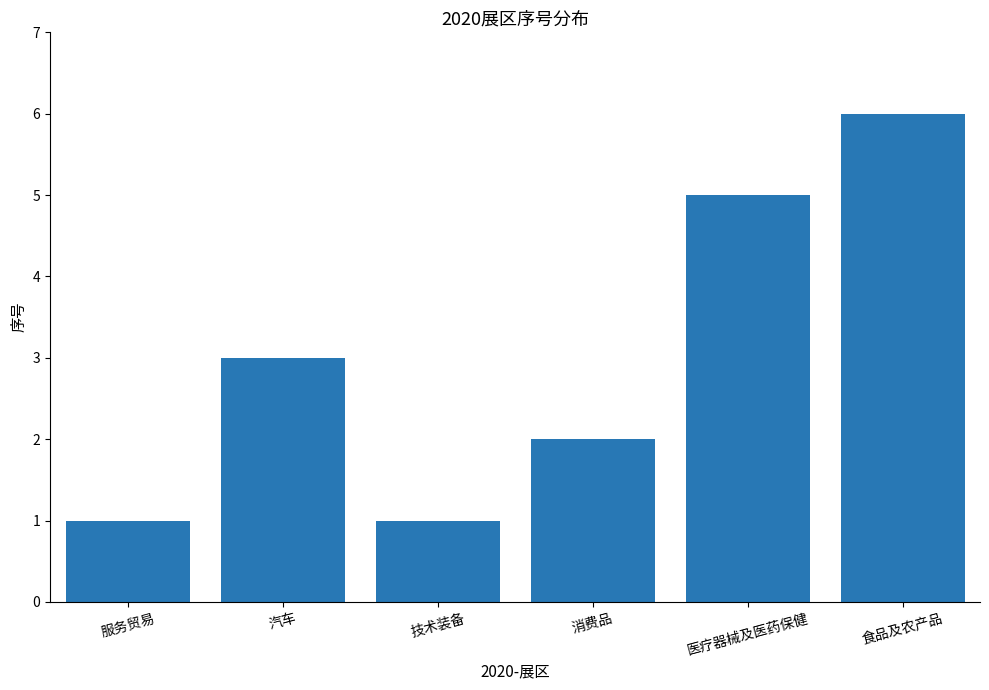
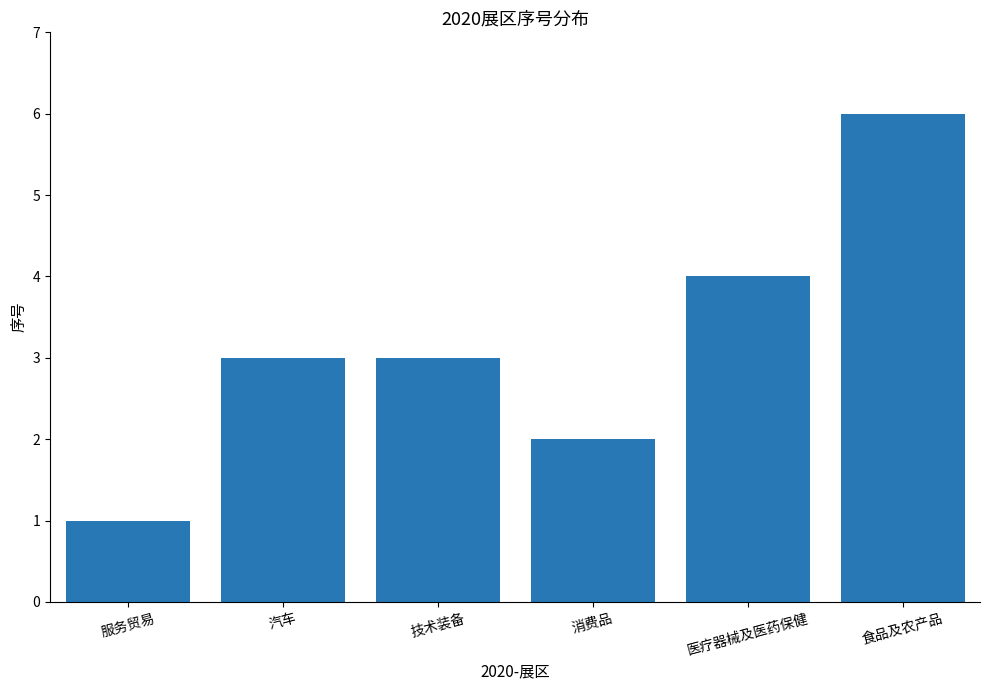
技术装备: 1 -> 3
医疗器械及医药保健: 5 -> 4
